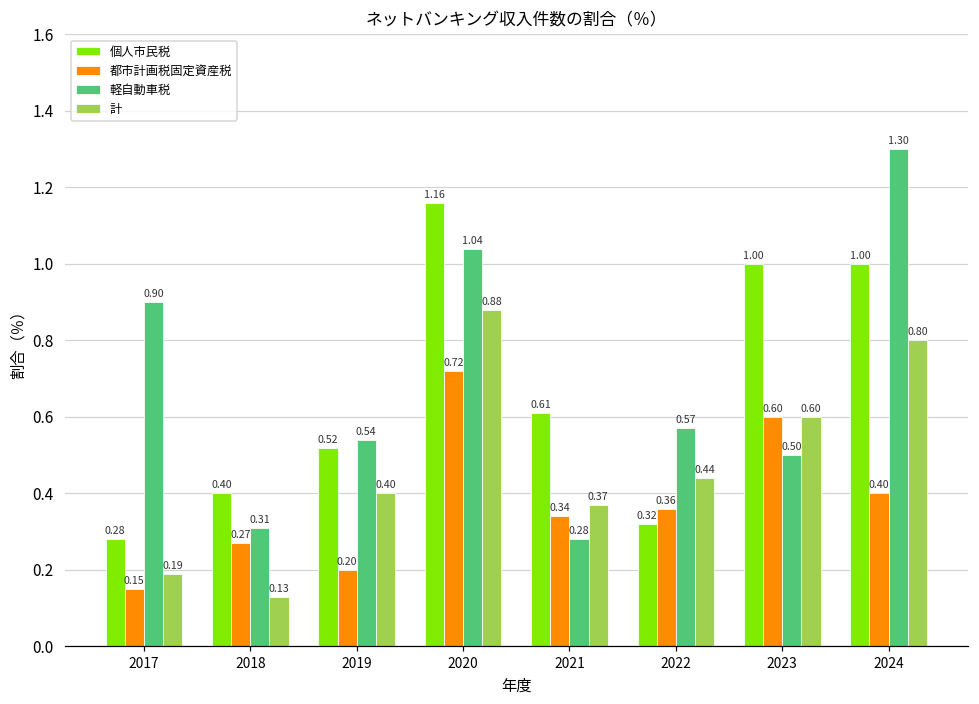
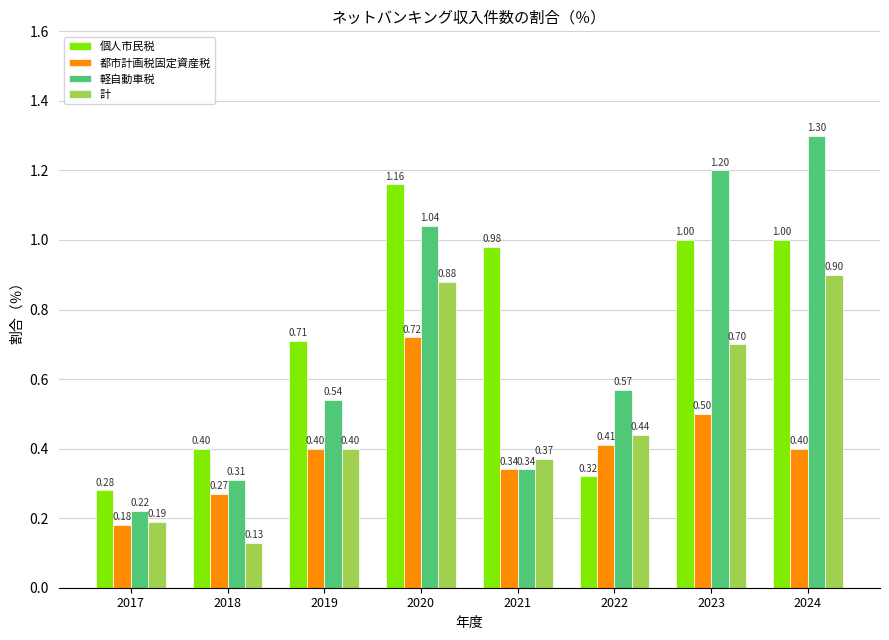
都市計画税固定資産税, 2017: 0.15 -> 0.18
軽自動車税, 2017: 0.90 -> 0.22
個人市民税, 2019: 0.52 -> 0.71
都市計画税固定資産税, 2019: 0.20 -> 0.40
個人市民税, 2021: 0.61 -> 0.98
軽自動車税, 2021: 0.28 -> 0.34
都市計画税固定資産税, 2022: 0.36 -> 0.41
都市計画税固定資産税, 2023: 0.60 -> 0.50
軽自動車税, 2023: 0.50 -> 1.20
計, 2023: 0.60 -> 0.70
計, 2024: 0.80 -> 0.90
